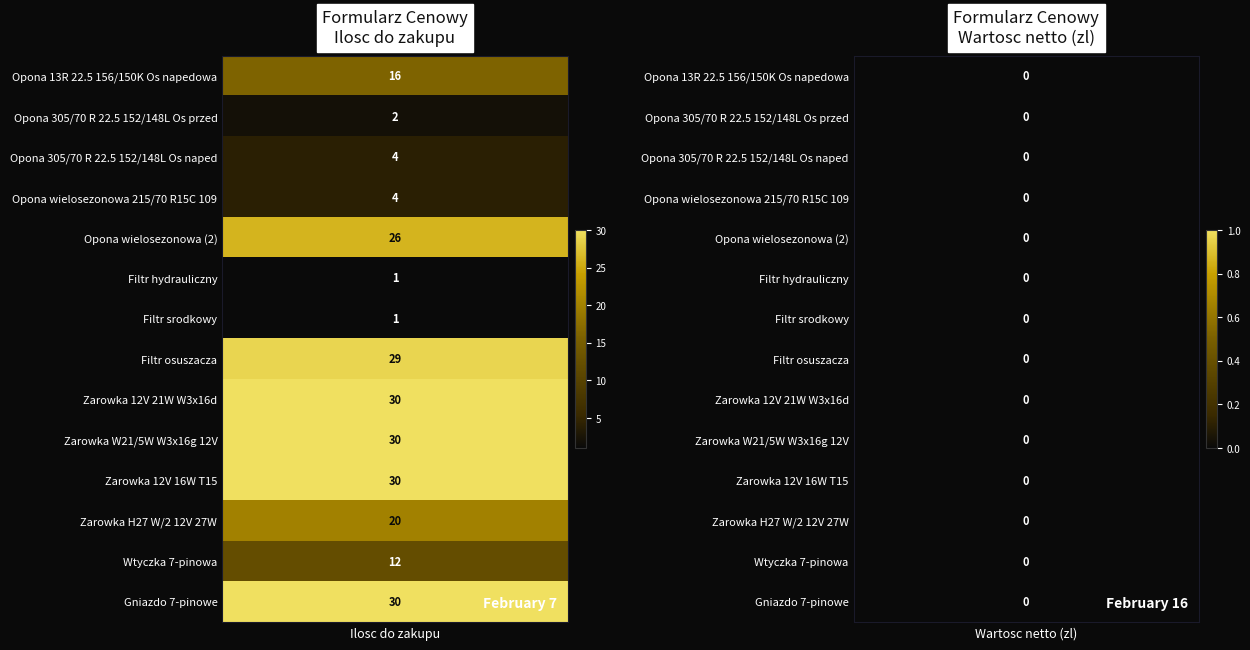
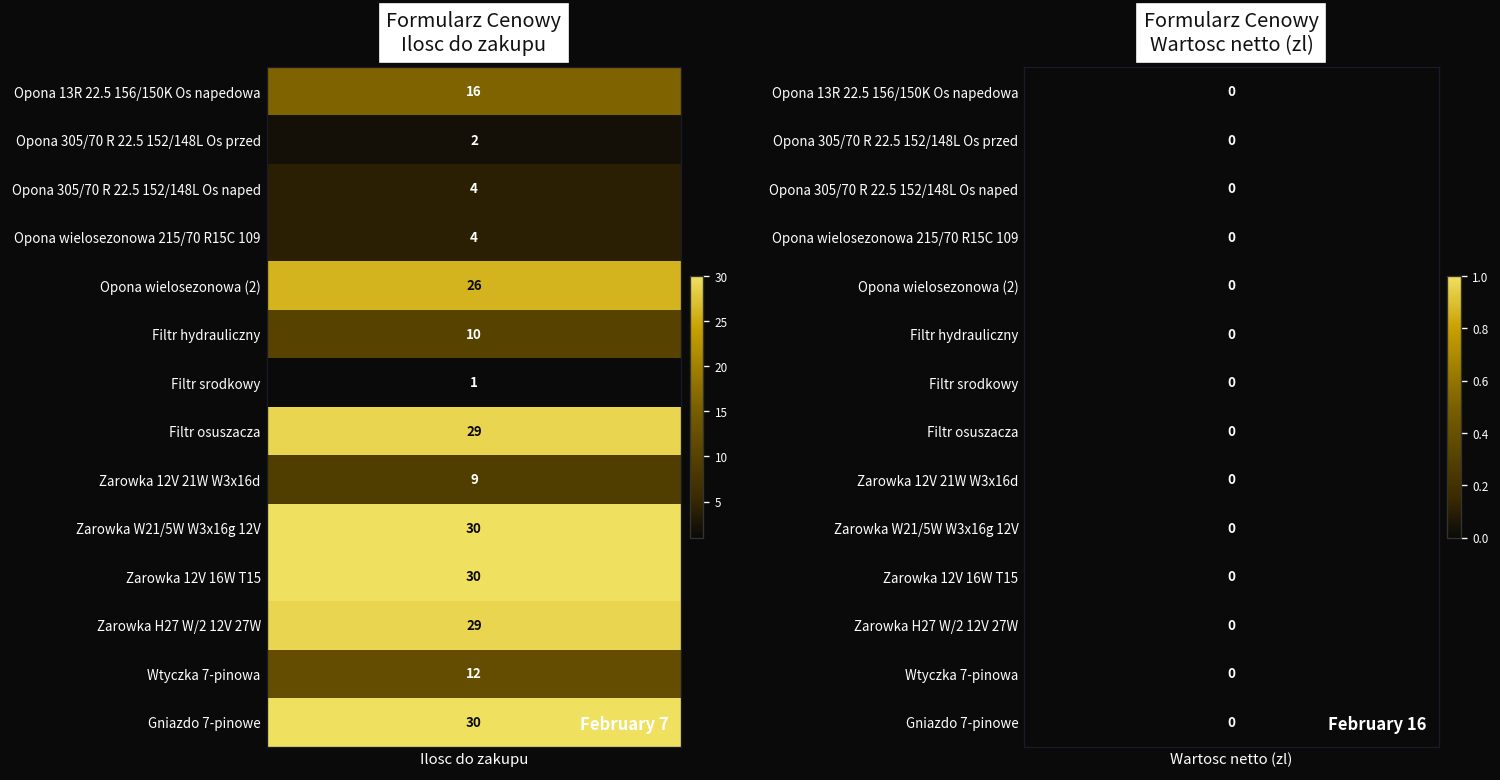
Formularz Cenowy Ilosc do zakupu, Filtr hydrauliczny, Ilosc do zakupu: 1 -> 10
Formularz Cenowy Ilosc do zakupu, Zarowka 12V 21W W3x16d, Ilosc do zakupu: 30 -> 9
Formularz Cenowy Ilosc do zakupu, Zarowka H27 W/2 12V 27W, Ilosc do zakupu: 20 -> 29
